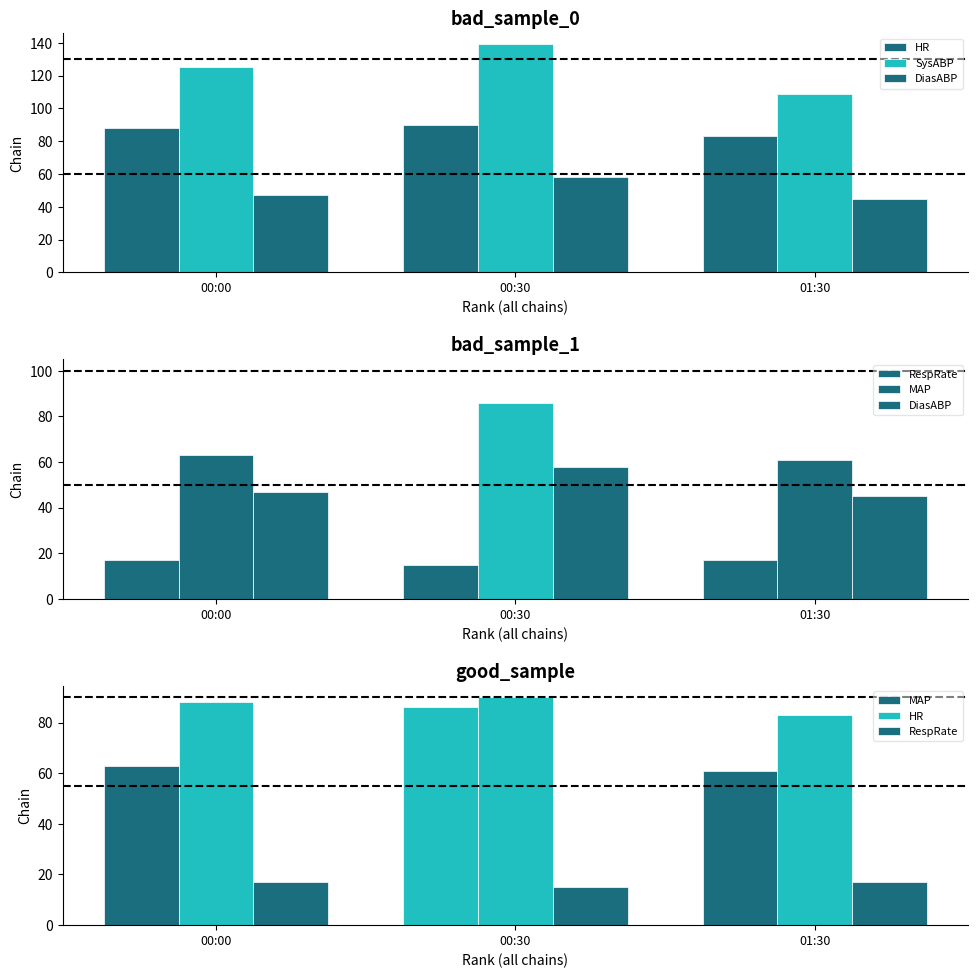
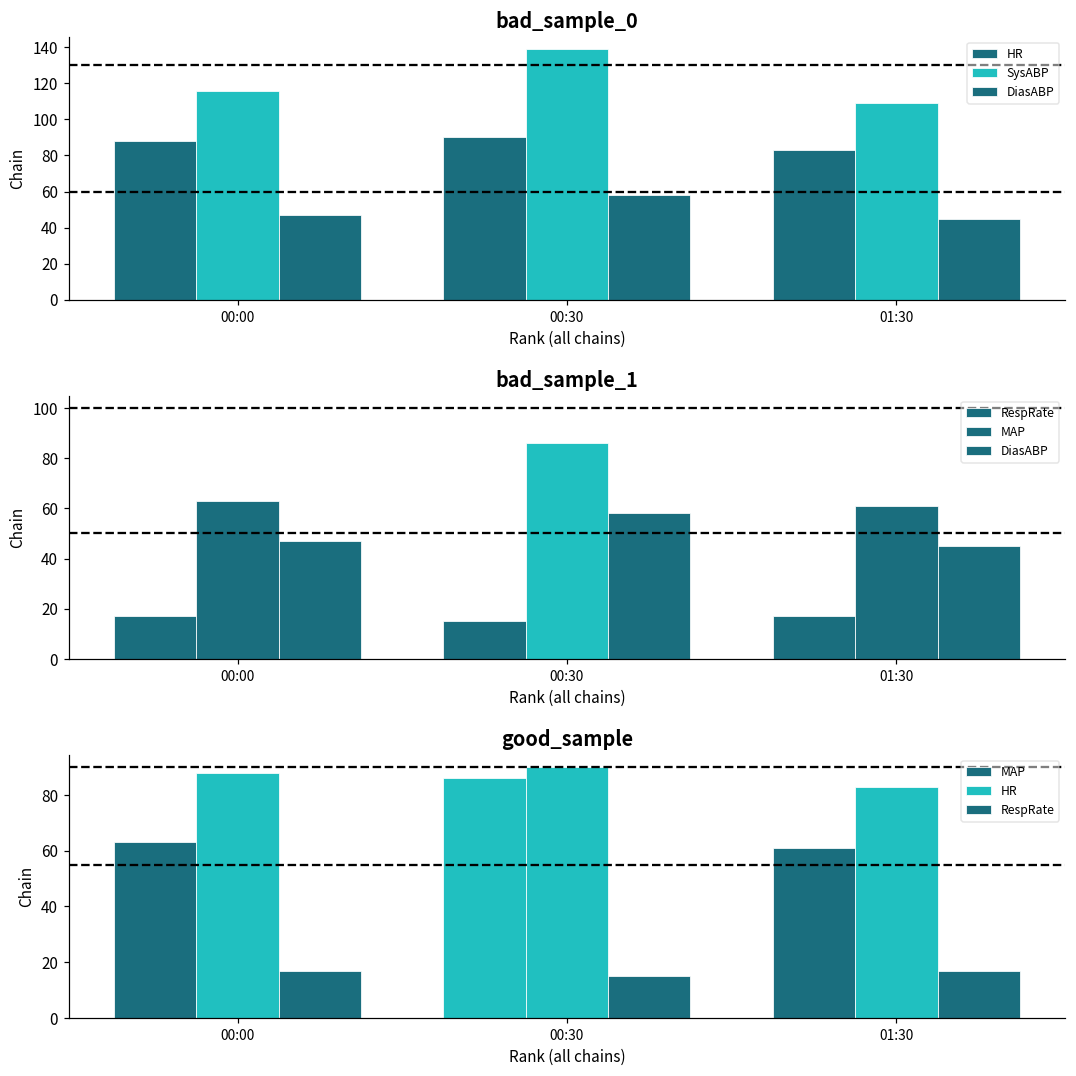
bad_sample_0, SysABP, 00:00: 125 -> 116
